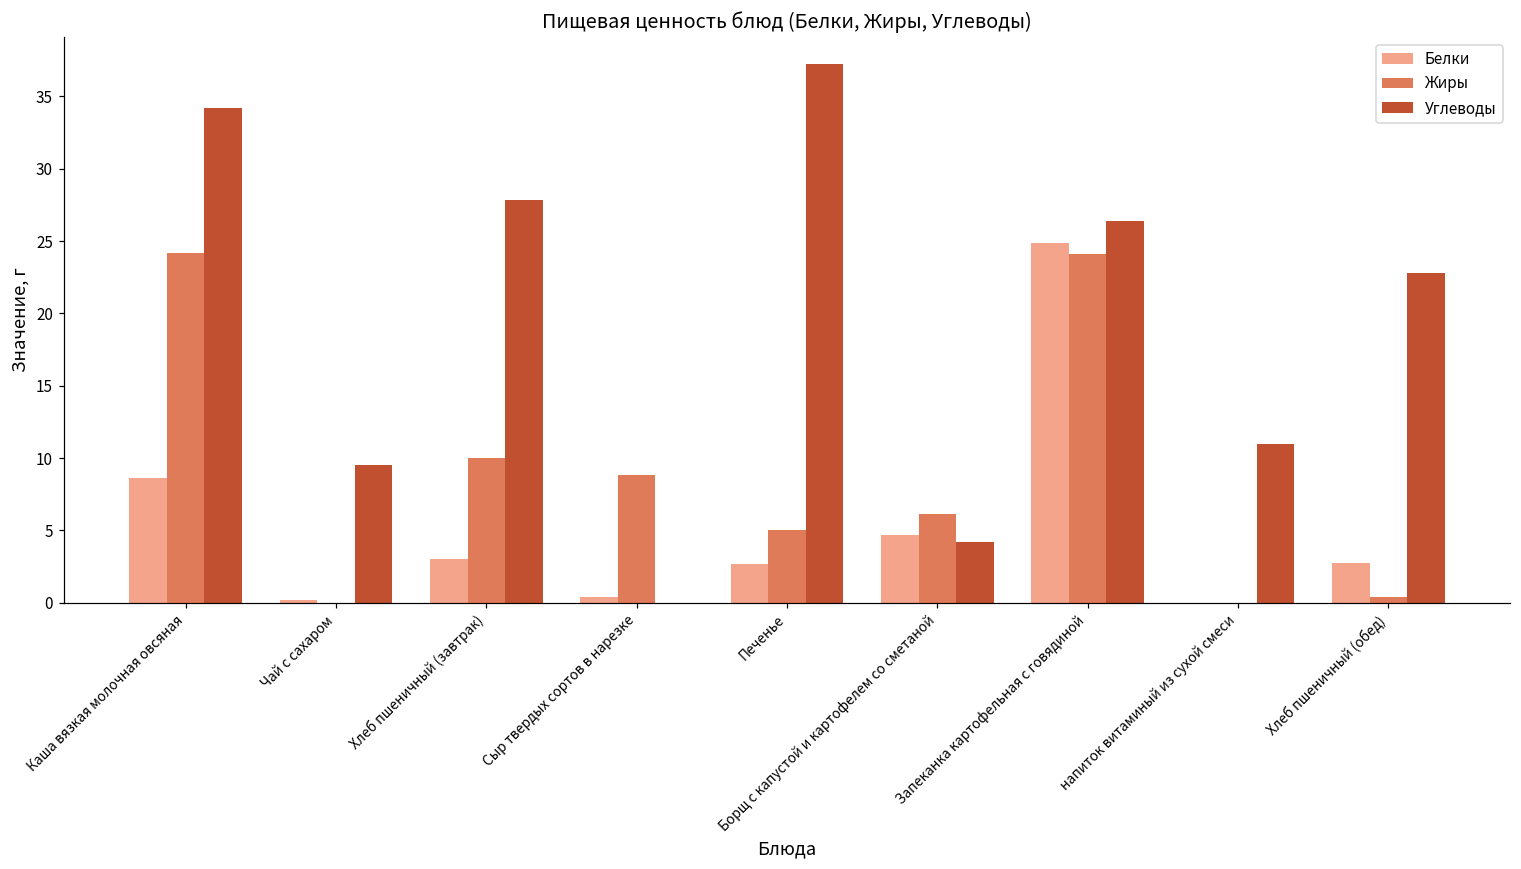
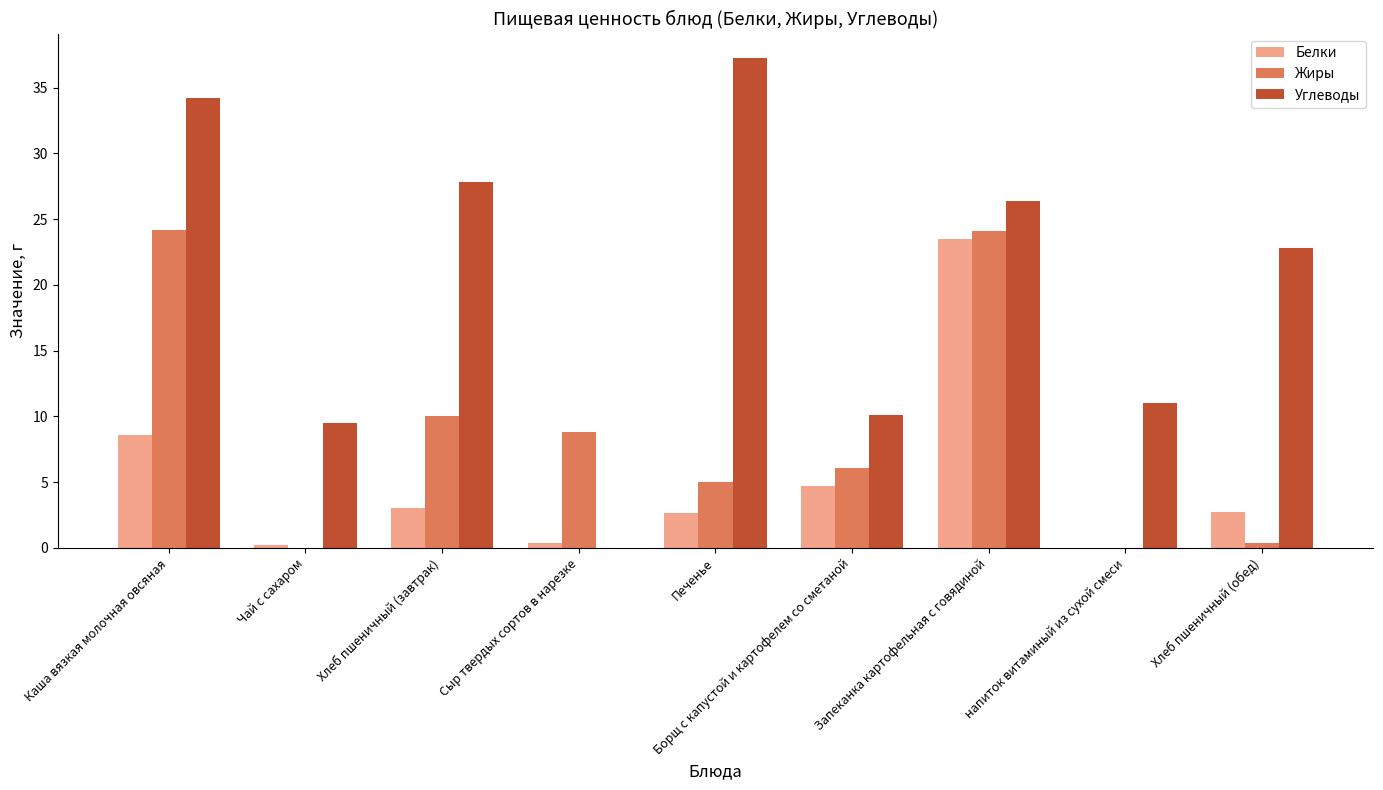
Углеводы, Борщ с капустой и картофелем со сметаной: 4.2 -> 10.1
Белки, Запеканка картофельная с говядиной: 24.9 -> 23.5
